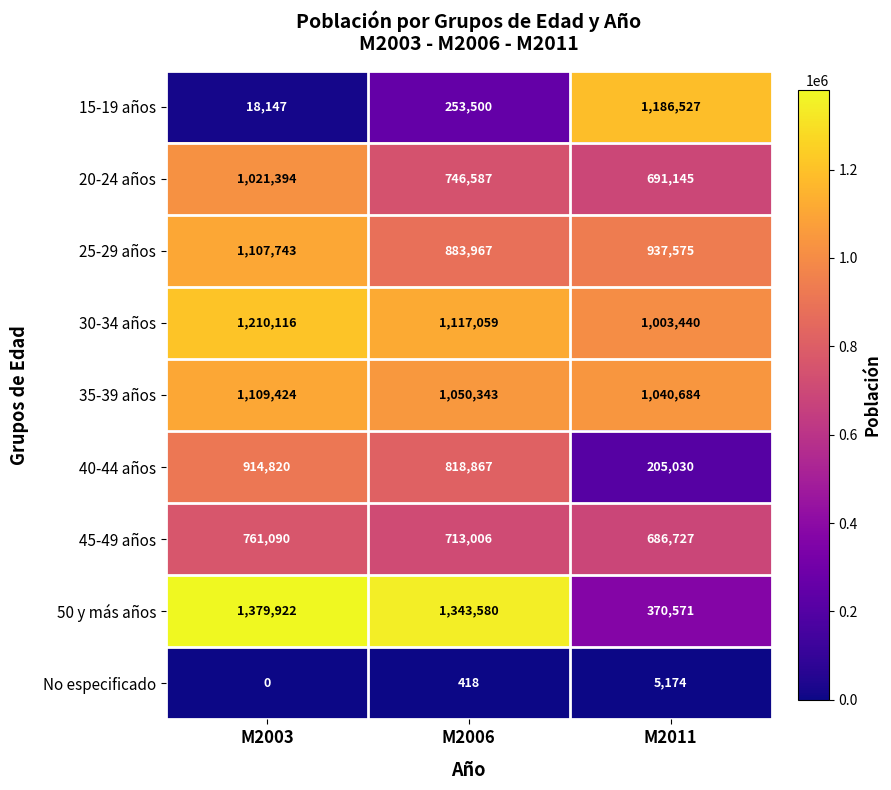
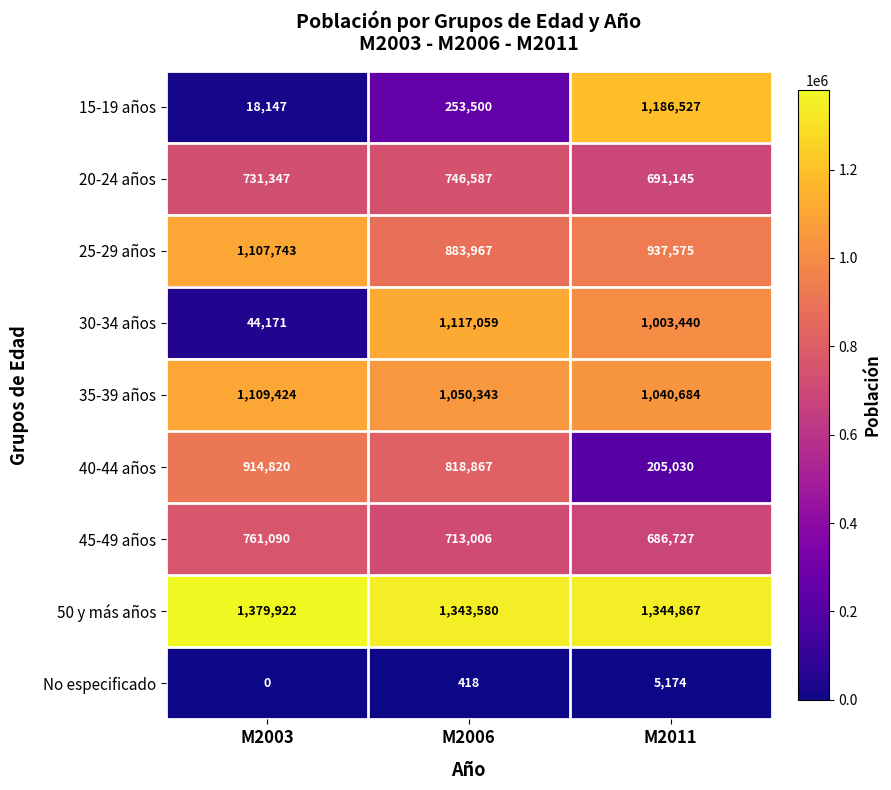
20-24 años, M2003: 1,021,394 -> 731,347
30-34 años, M2003: 1,210,116 -> 44,171
50 y más años, M2011: 370,571 -> 1,344,867
